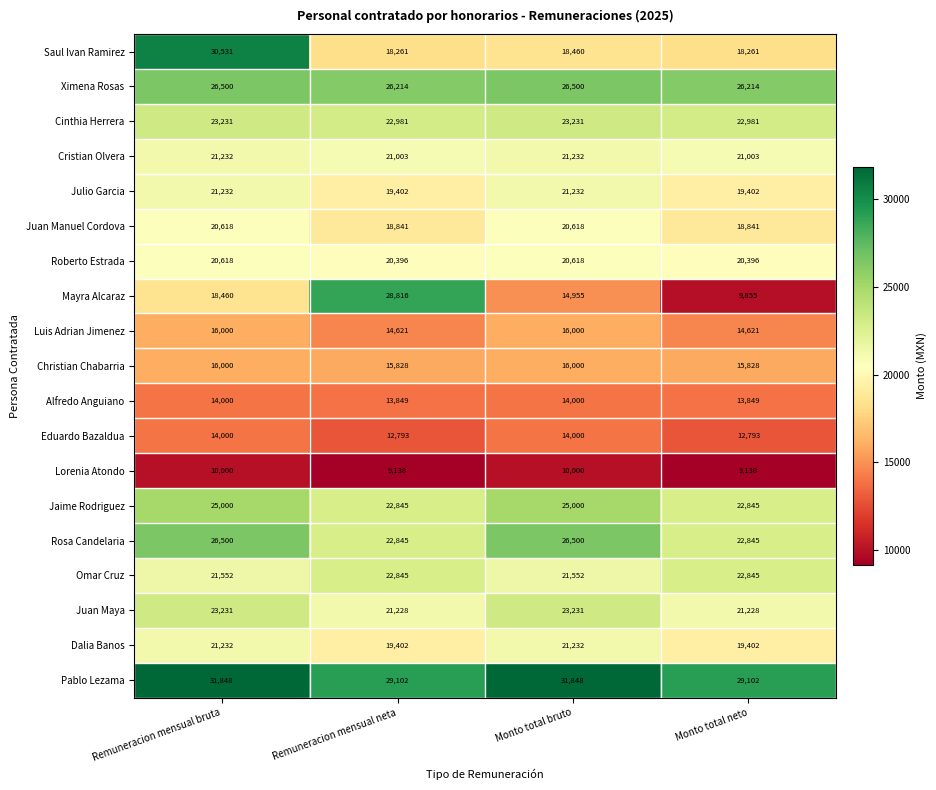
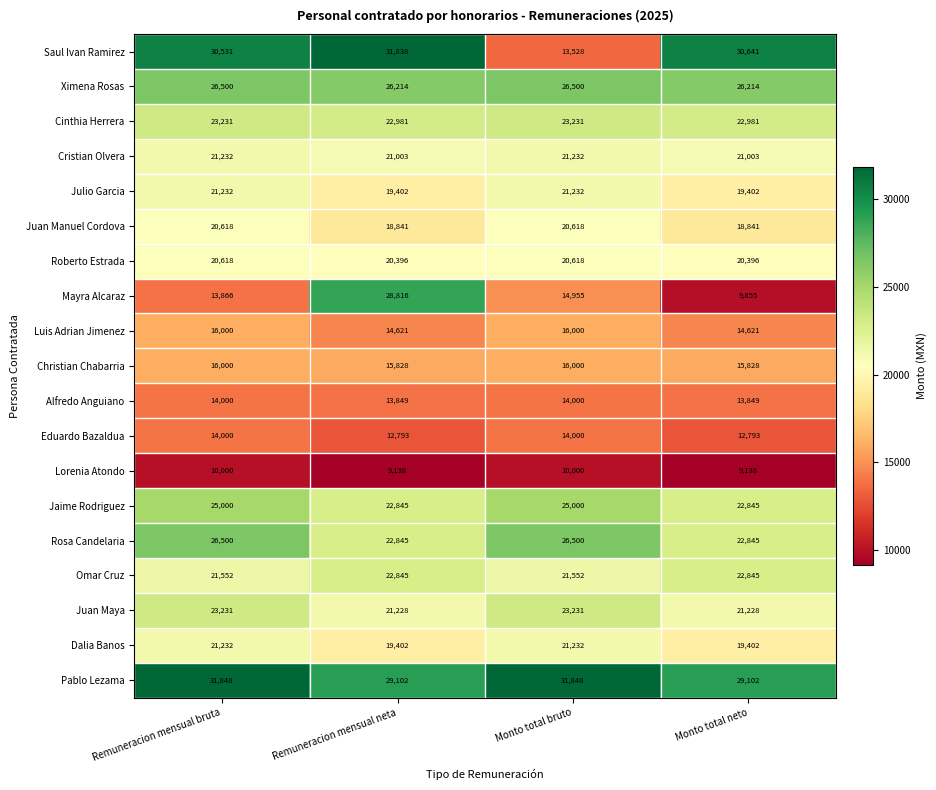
Saul Ivan Ramirez, Remuneracion mensual neta: 18,261 -> 31,838
Saul Ivan Ramirez, Monto total bruto: 18,460 -> 13,528
Saul Ivan Ramirez, Monto total neto: 18,261 -> 30,641
Mayra Alcaraz, Remuneracion mensual bruta: 18,460 -> 13,866
